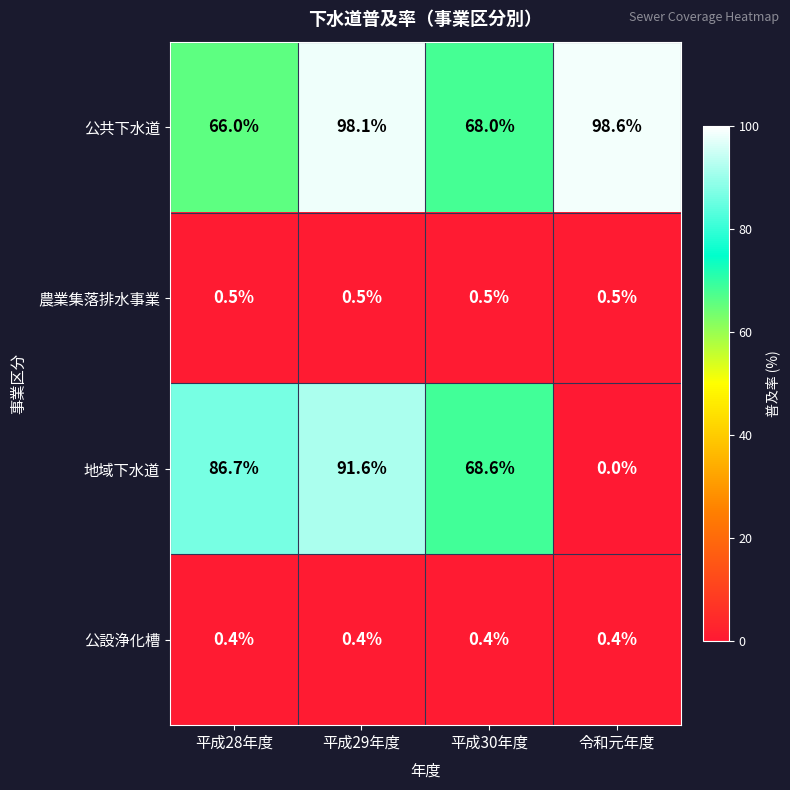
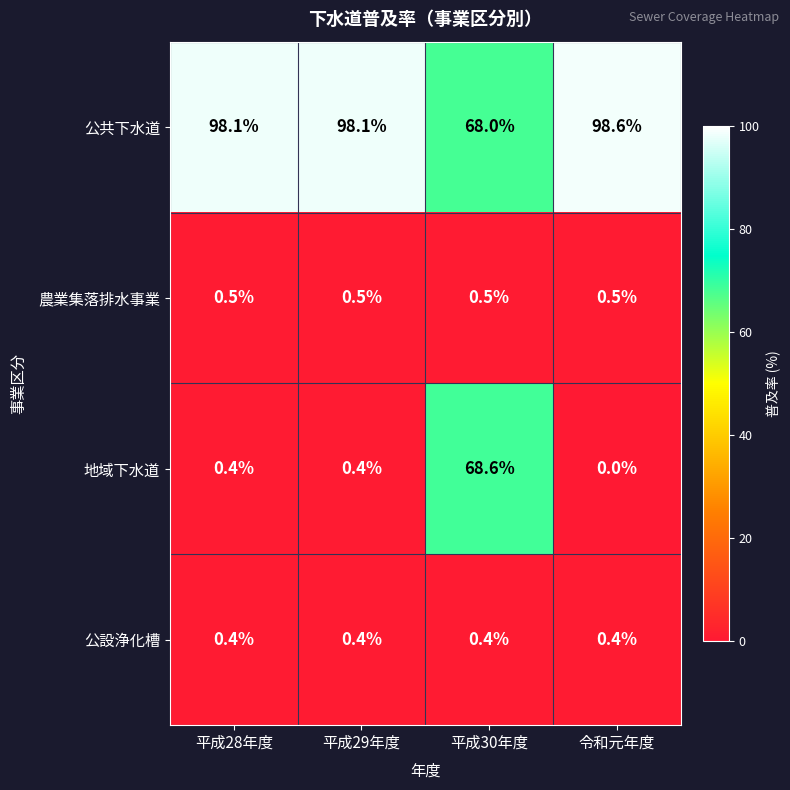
公共下水道, 平成28年度: 66.0% -> 98.1%
地域下水道, 平成28年度: 86.7% -> 0.4%
地域下水道, 平成29年度: 91.6% -> 0.4%
